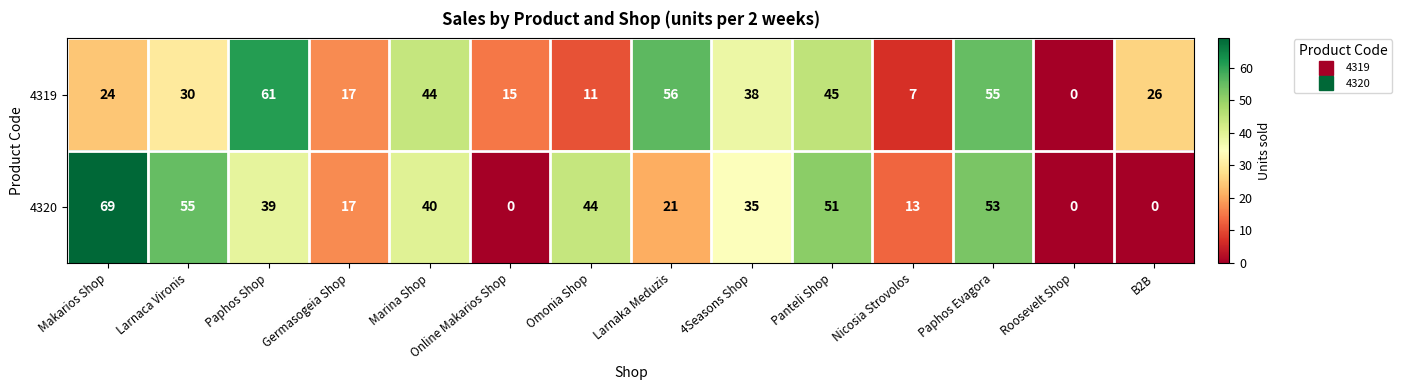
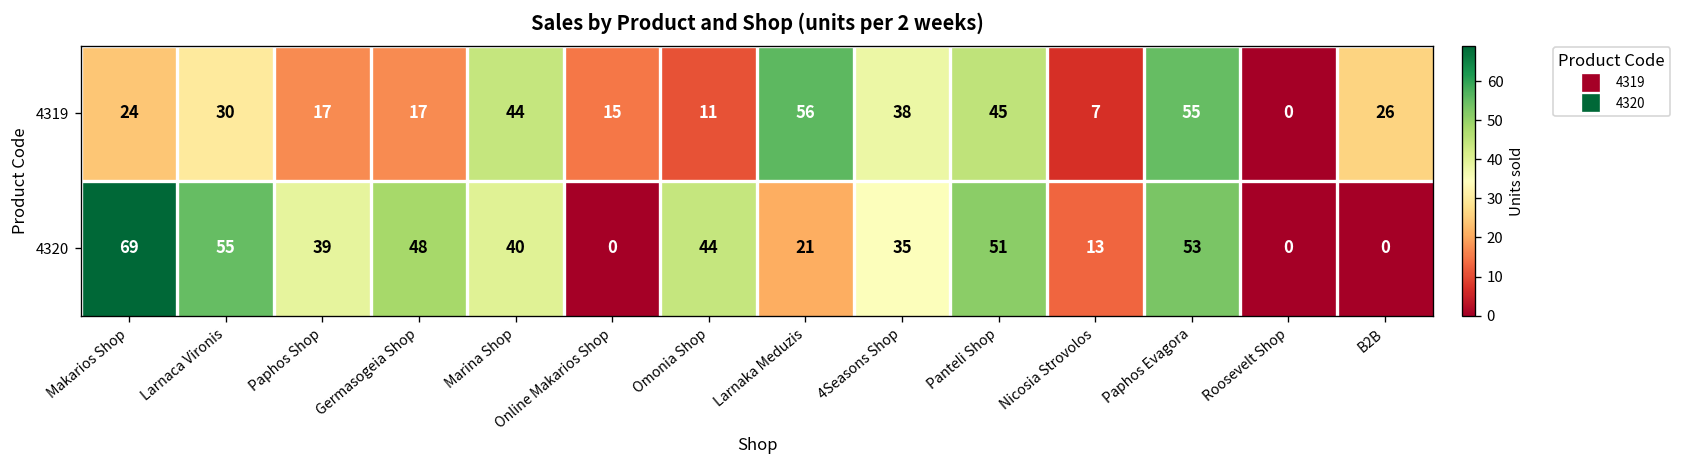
4319, Paphos Shop: 61 -> 17
4320, Germasogeia Shop: 17 -> 48
